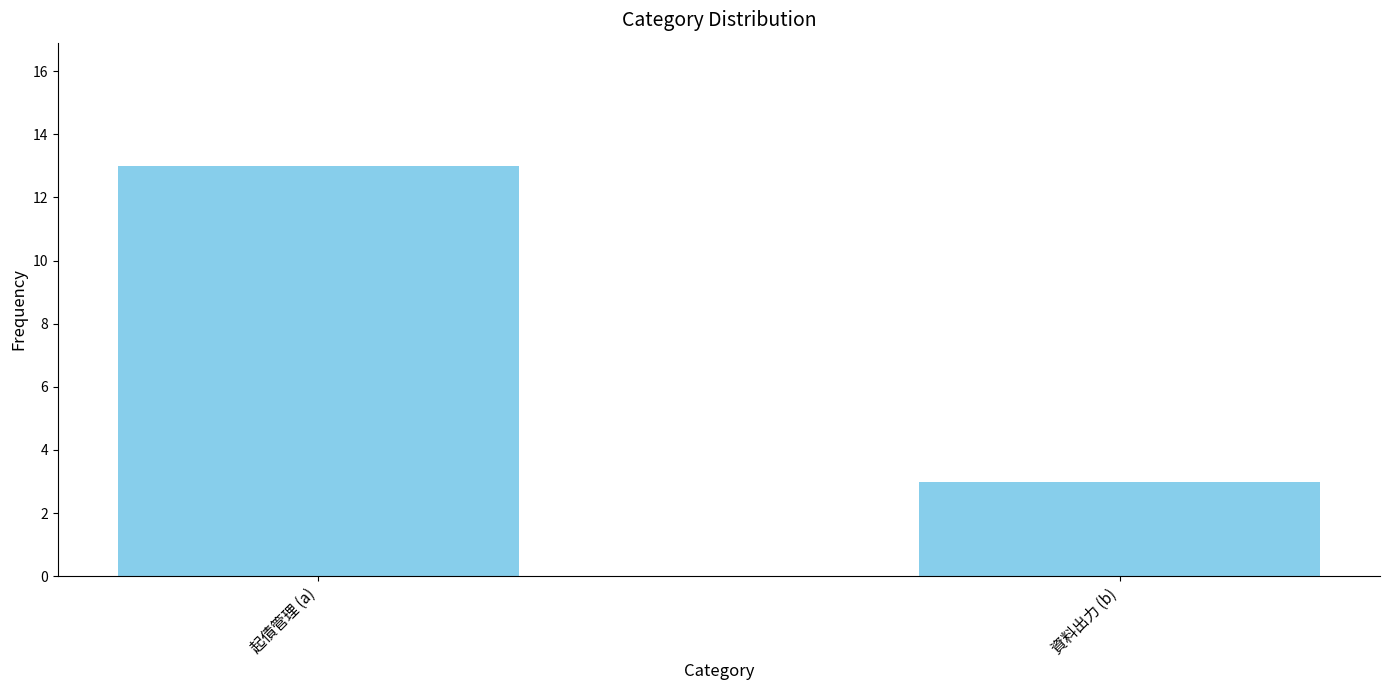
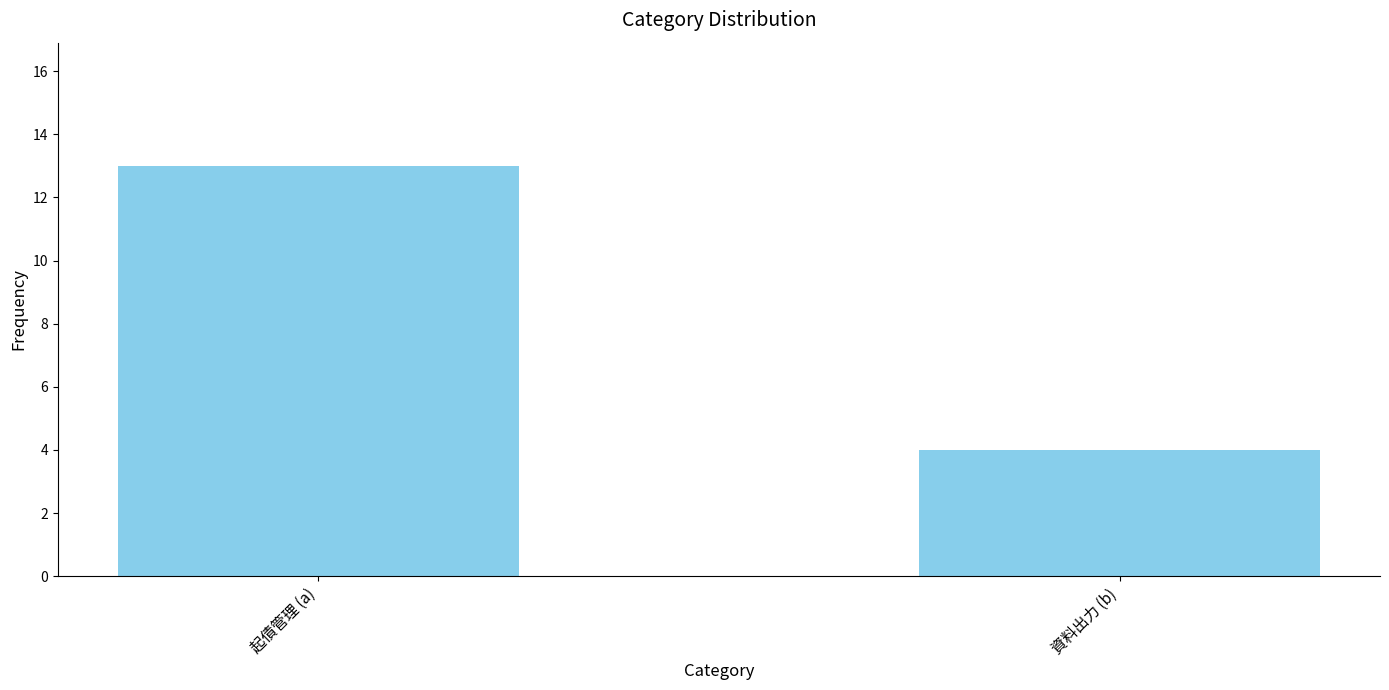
資料出力 (b): 3 -> 4
